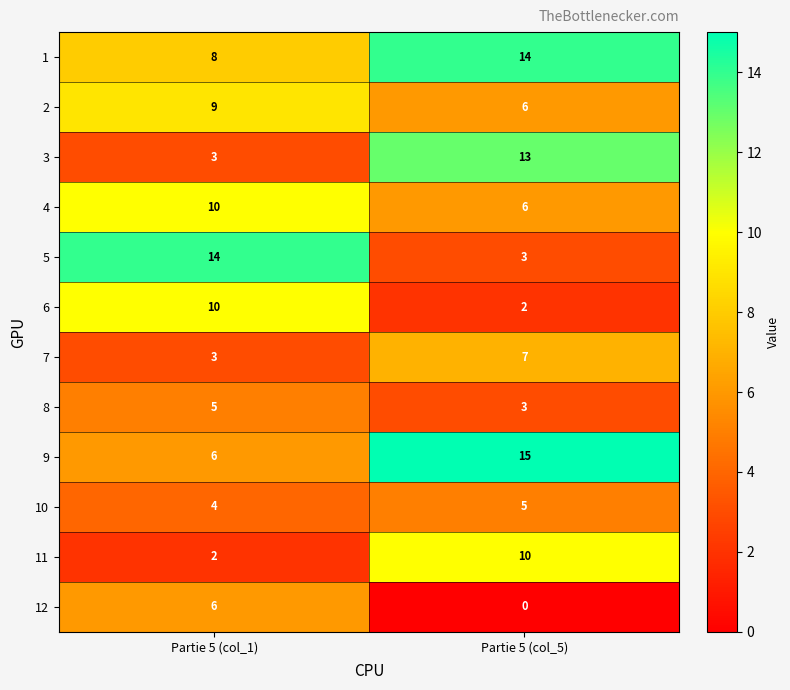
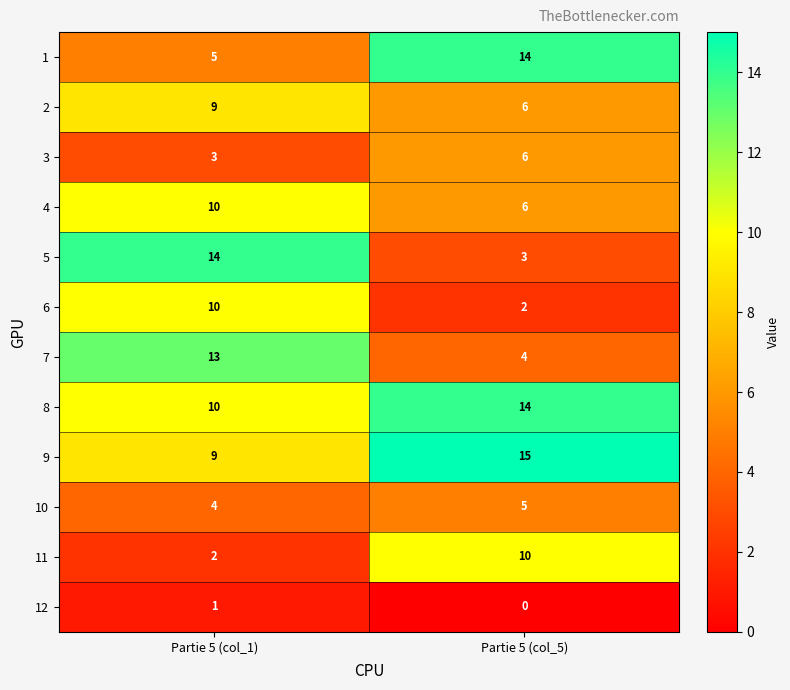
1, Partie 5 (col_1): 8 -> 5
3, Partie 5 (col_5): 13 -> 6
7, Partie 5 (col_1): 3 -> 13
7, Partie 5 (col_5): 7 -> 4
8, Partie 5 (col_1): 5 -> 10
8, Partie 5 (col_5): 3 -> 14
9, Partie 5 (col_1): 6 -> 9
12, Partie 5 (col_1): 6 -> 1
